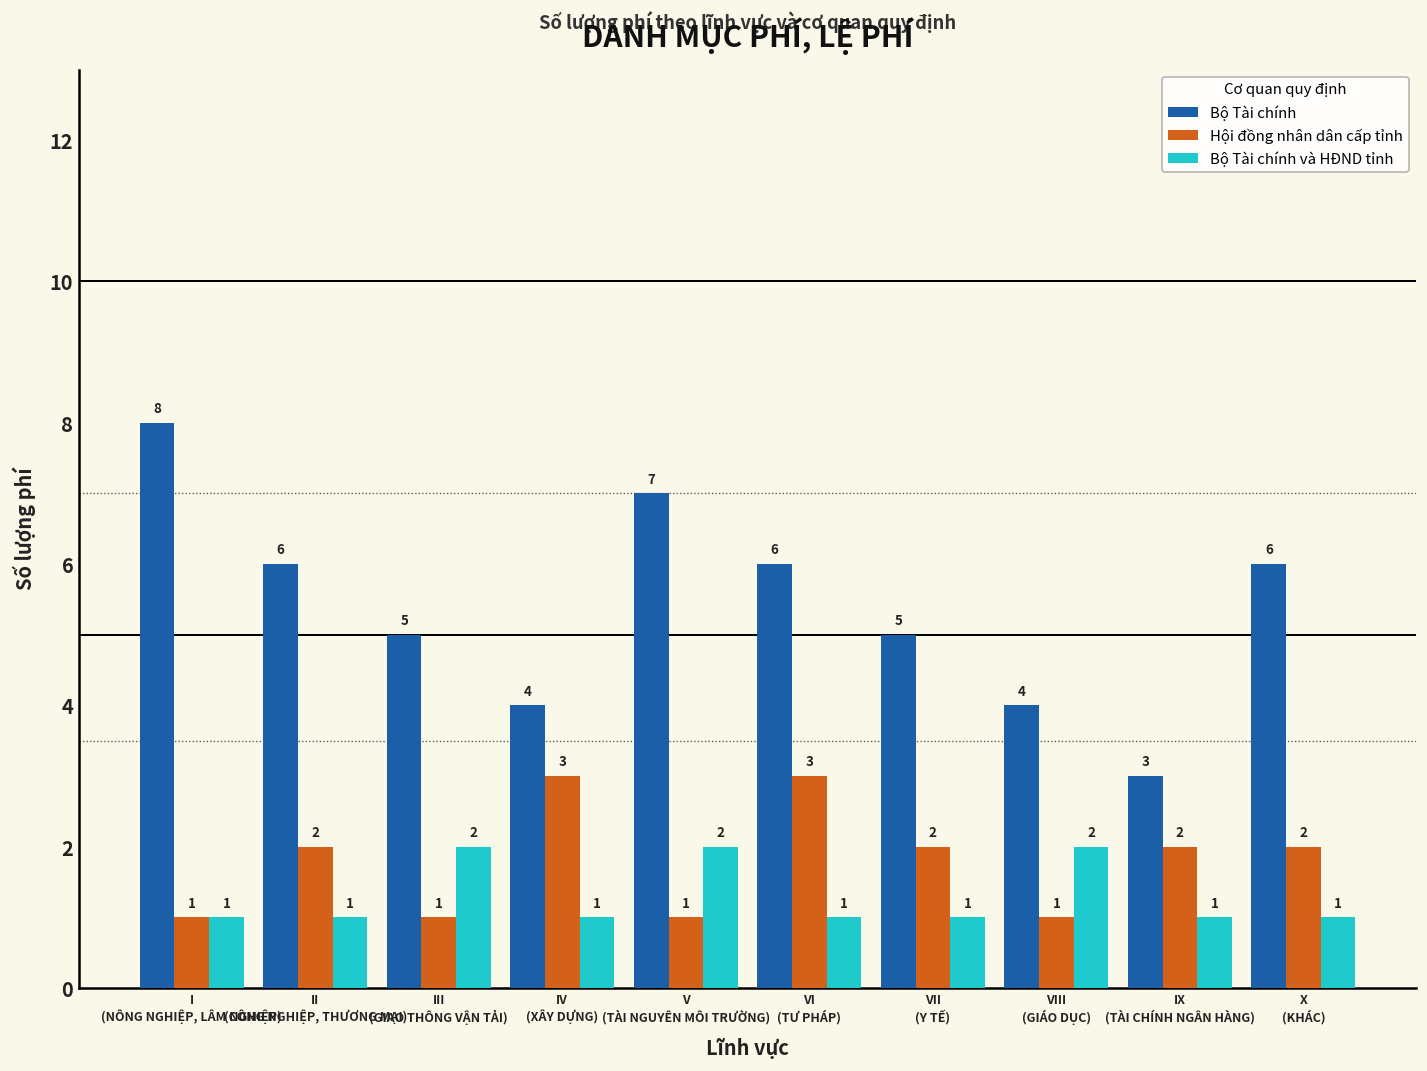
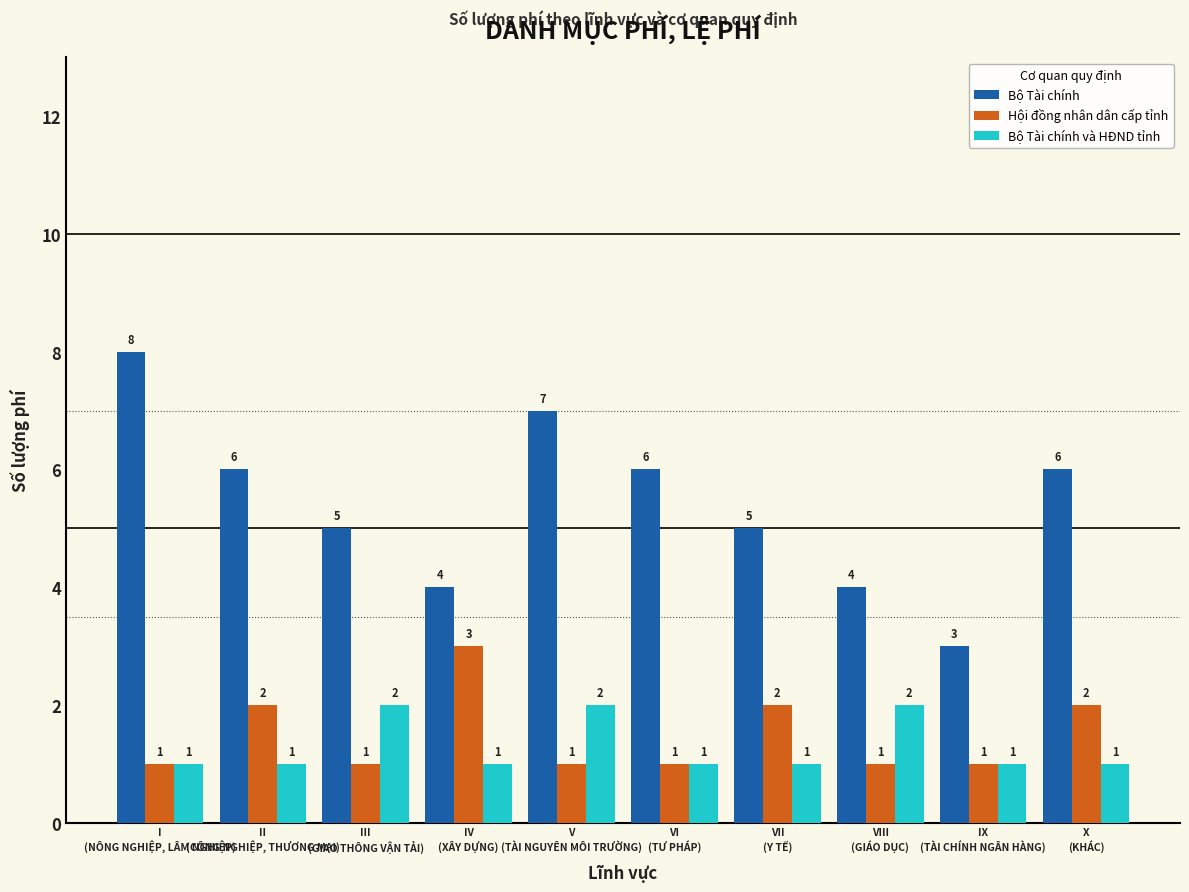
Hội đồng nhân dân cấp tỉnh, VI (TƯ PHÁP): 3 -> 1
Hội đồng nhân dân cấp tỉnh, IX (TÀI CHÍNH NGÂN HÀNG): 2 -> 1
